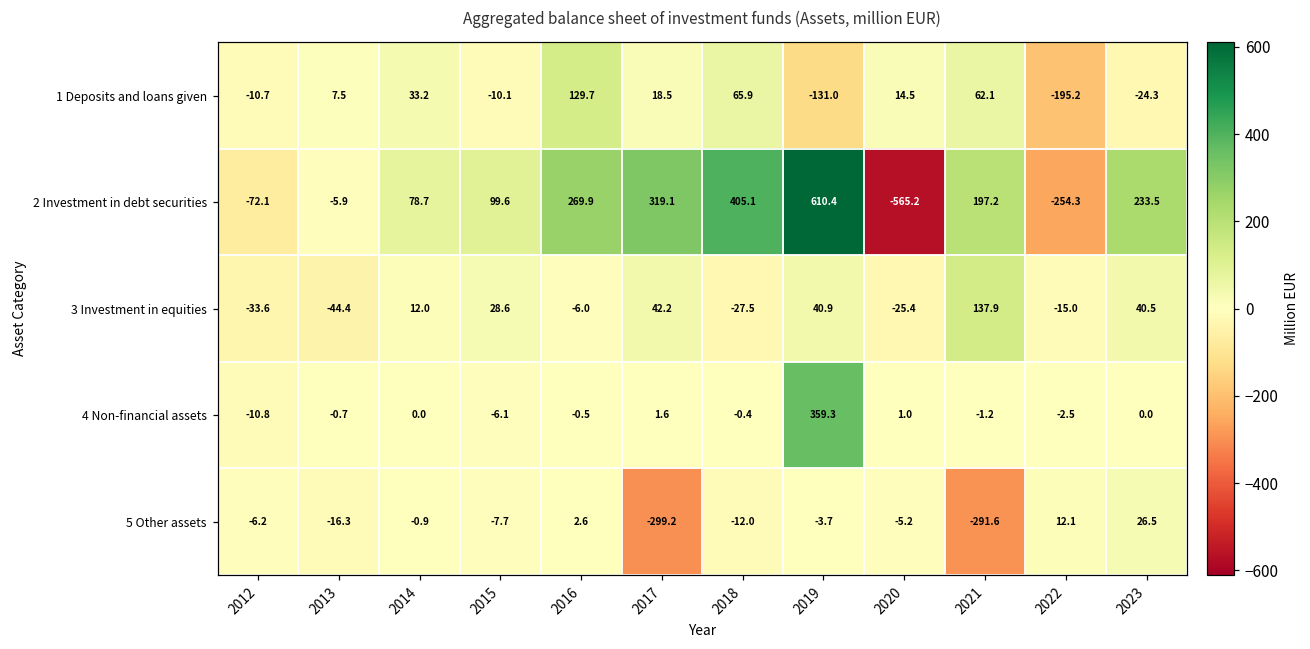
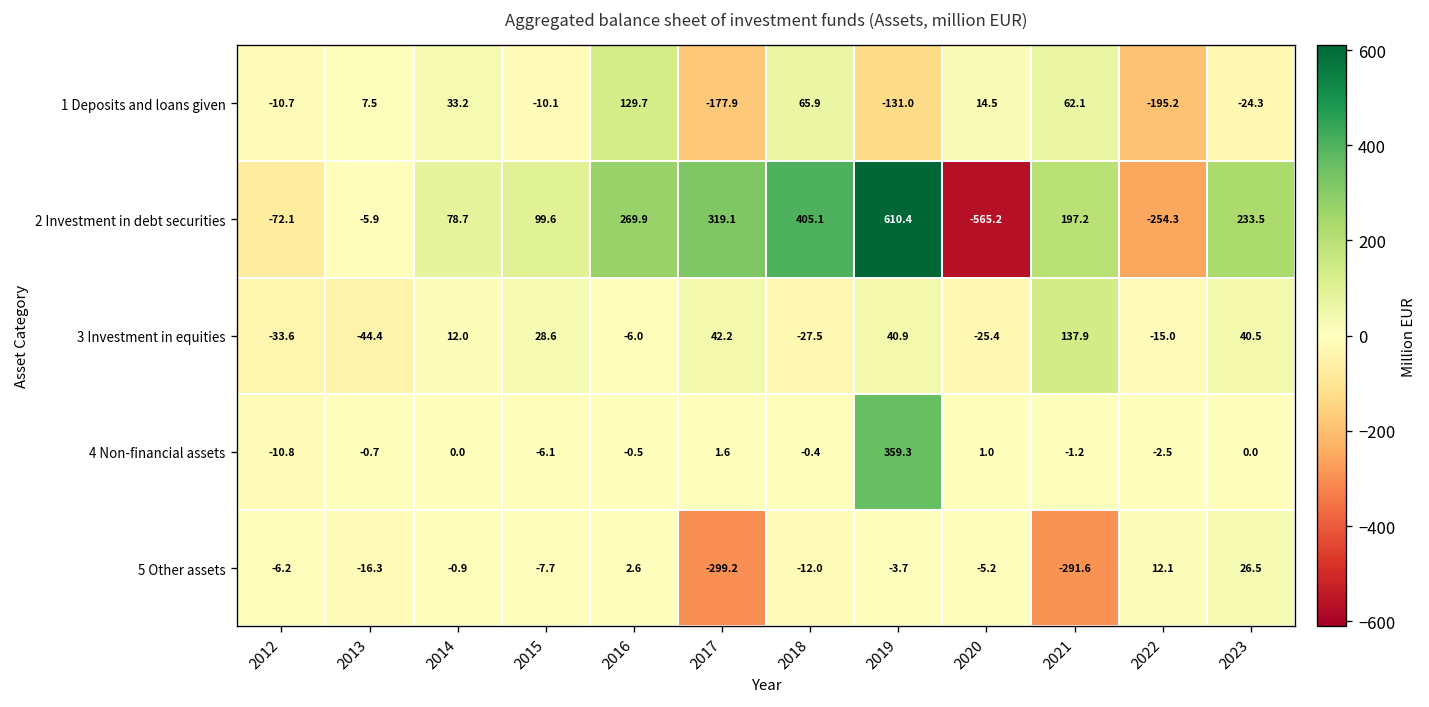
1 Deposits and loans given, 2017: 18.5 -> -177.9
